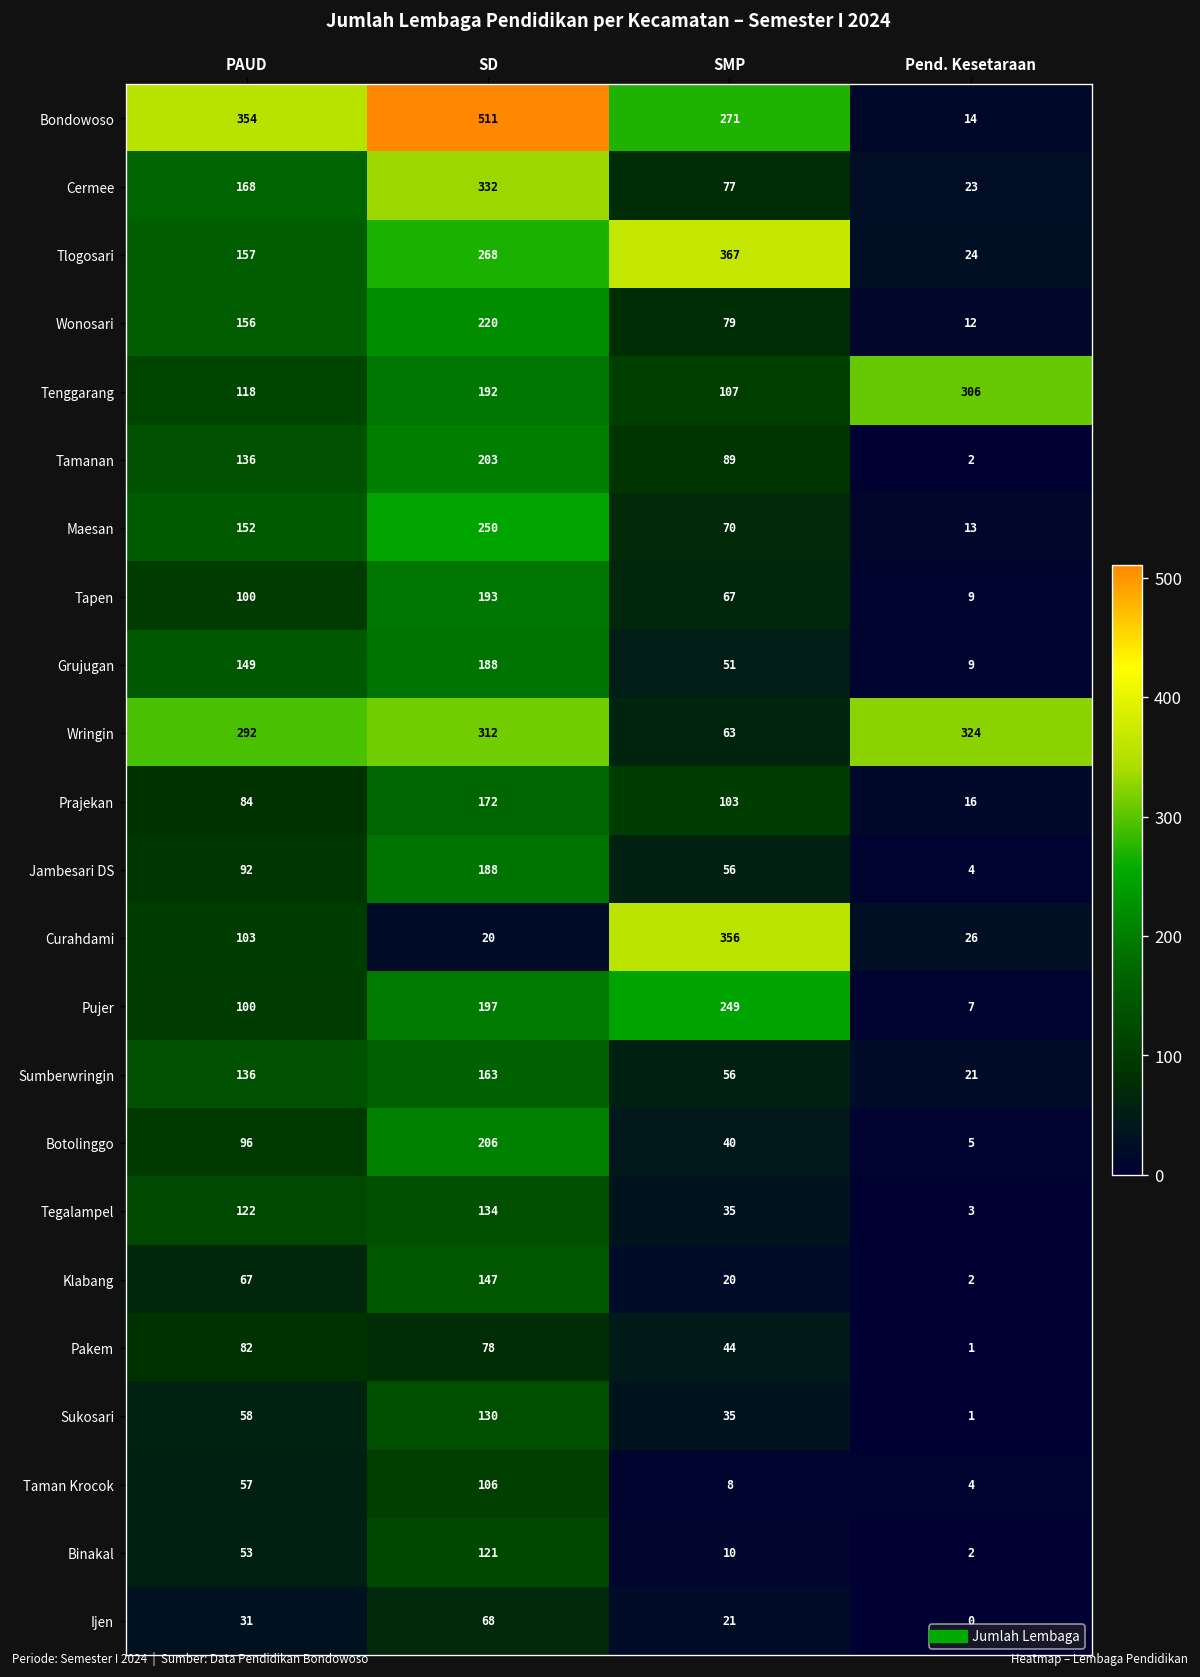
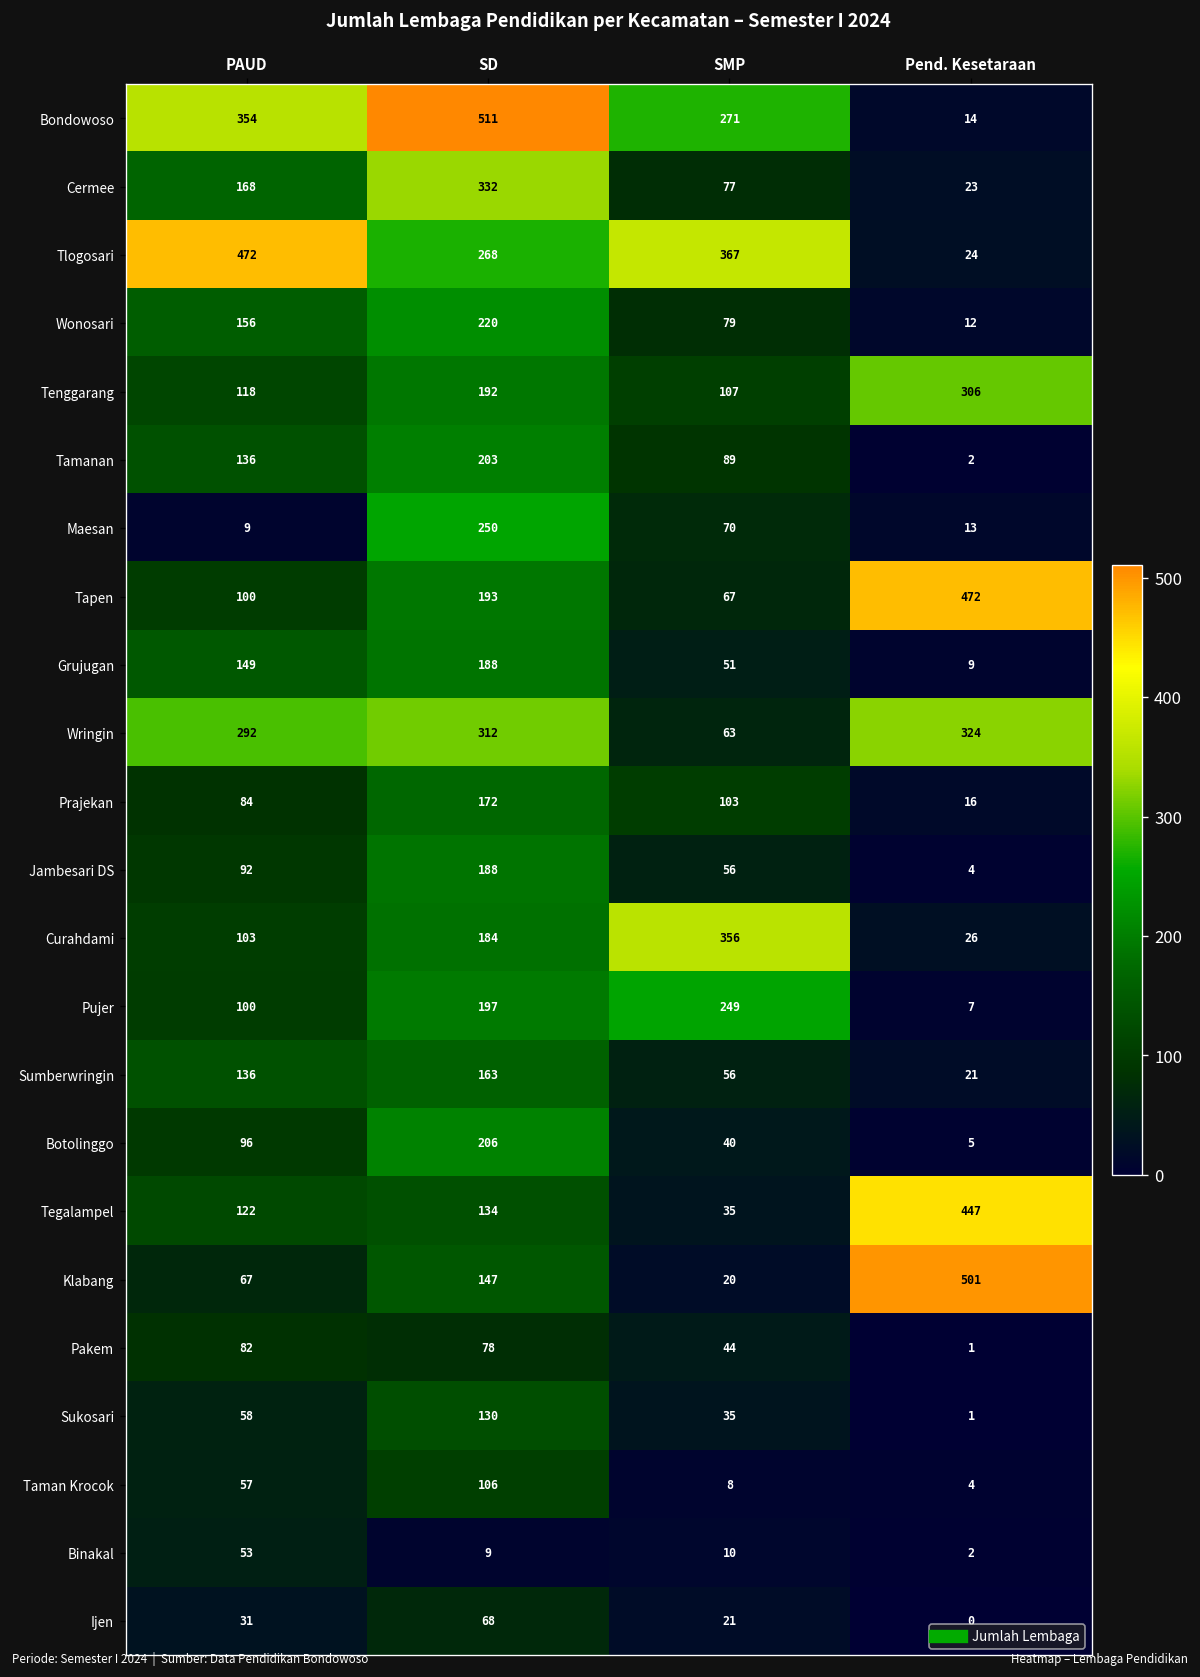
Tlogosari, PAUD: 157 -> 472
Maesan, PAUD: 152 -> 9
Tapen, Pend. Kesetaraan: 9 -> 472
Curahdami, SD: 20 -> 184
Tegalampel, Pend. Kesetaraan: 3 -> 447
Klabang, Pend. Kesetaraan: 2 -> 501
Binakal, SD: 121 -> 9
